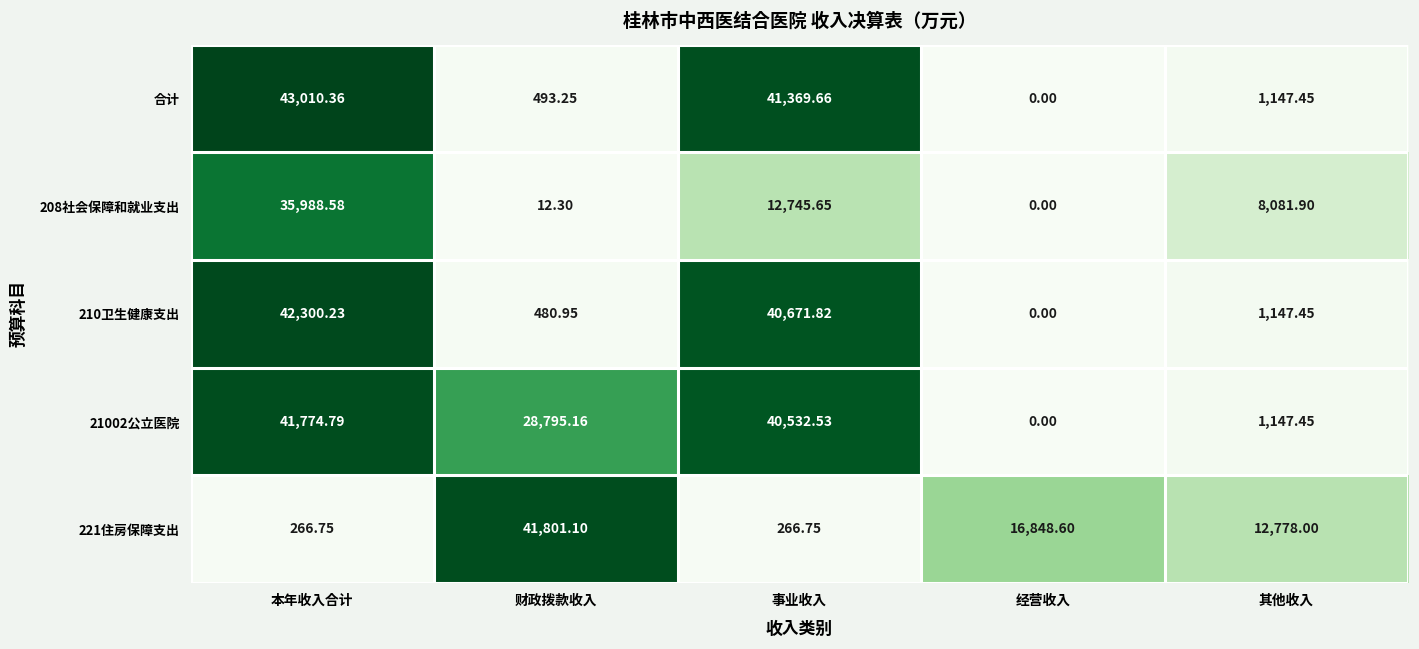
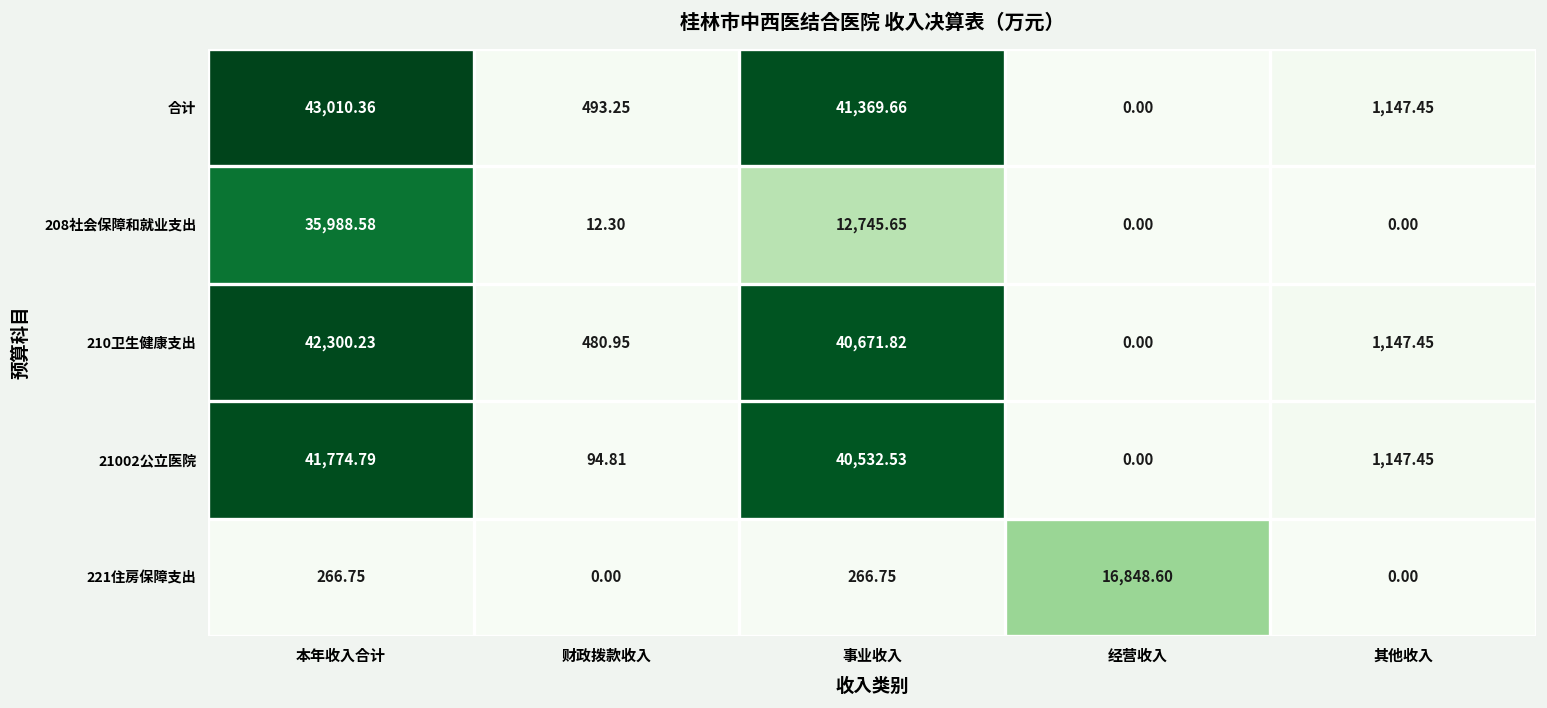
208社会保障和就业支出, 其他收入: 8,081.90 -> 0.00
21002公立医院, 财政拨款收入: 28,795.16 -> 94.81
221住房保障支出, 财政拨款收入: 41,801.10 -> 0.00
221住房保障支出, 其他收入: 12,778.00 -> 0.00
